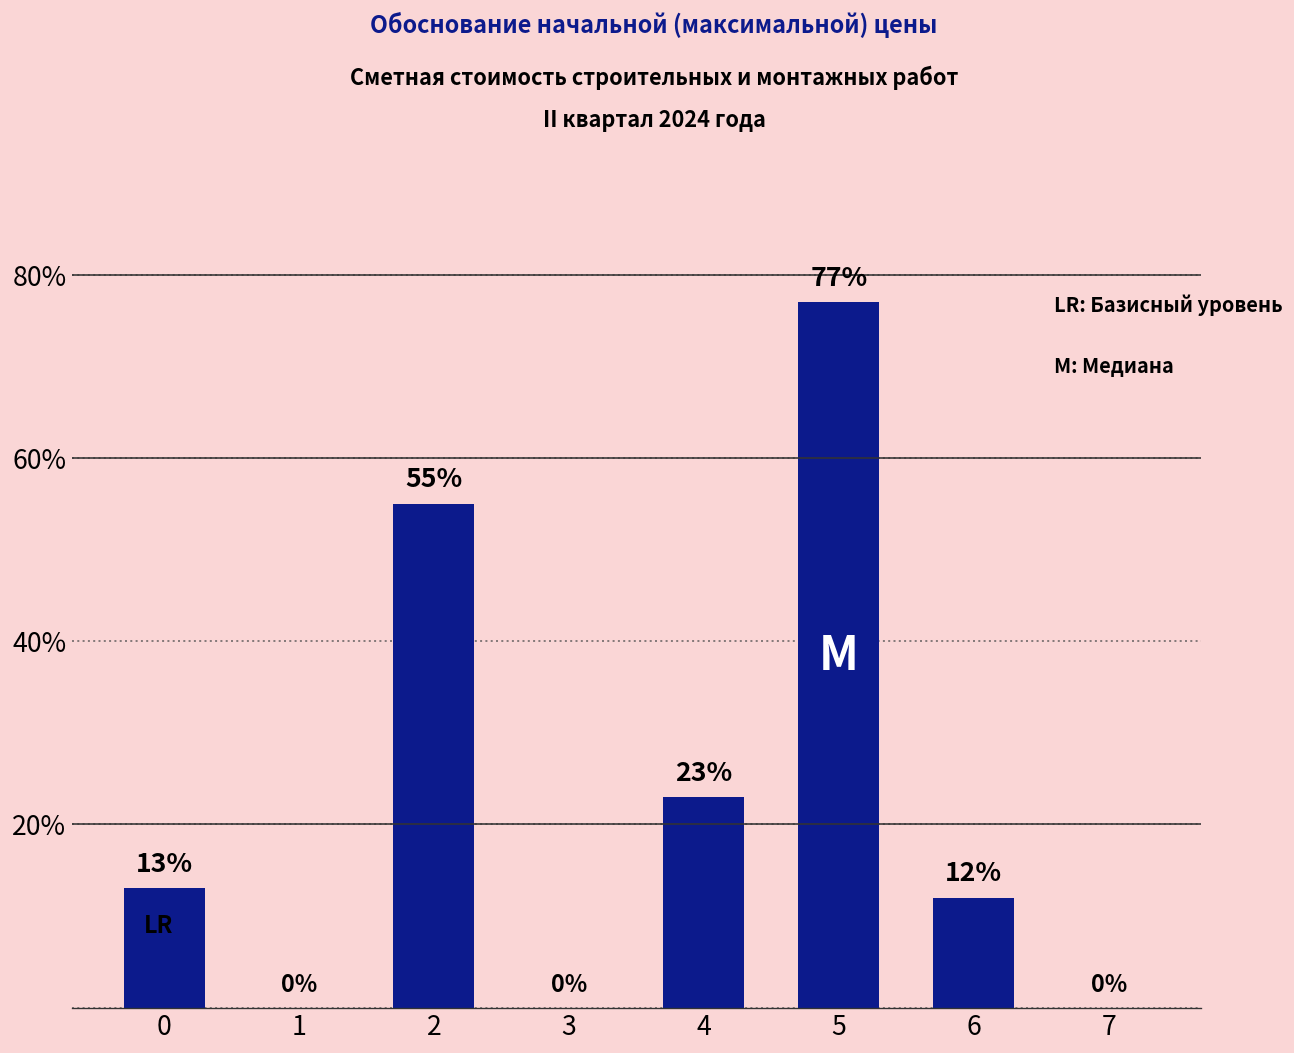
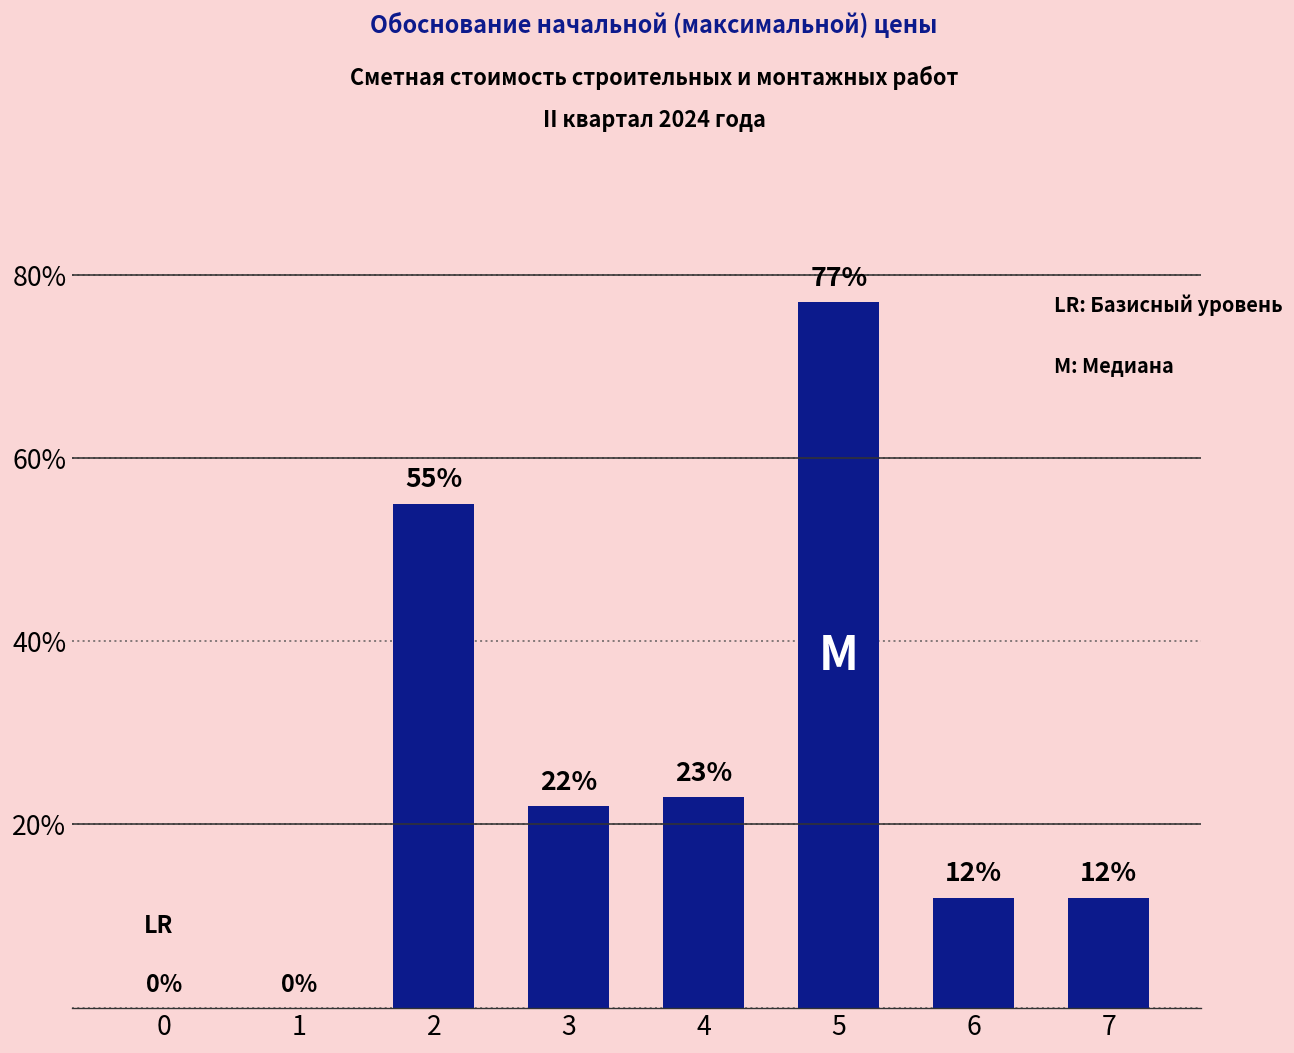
0: 13% -> 0%
3: 0% -> 22%
7: 0% -> 12%
